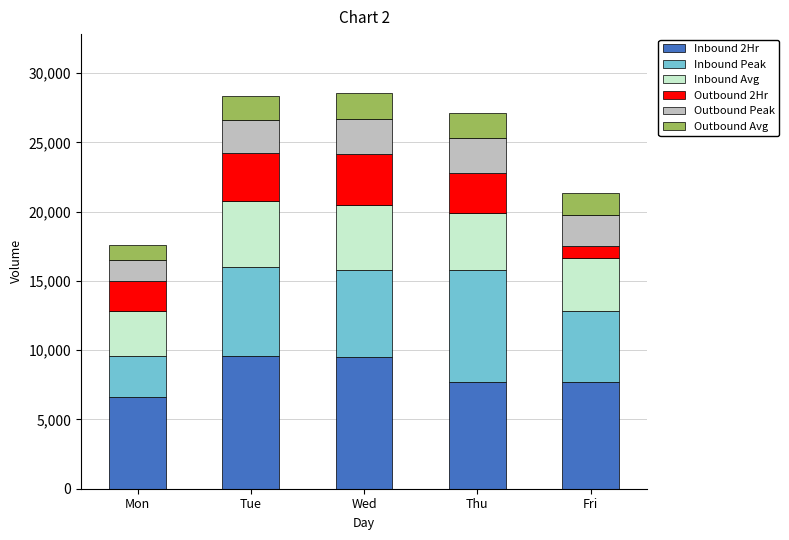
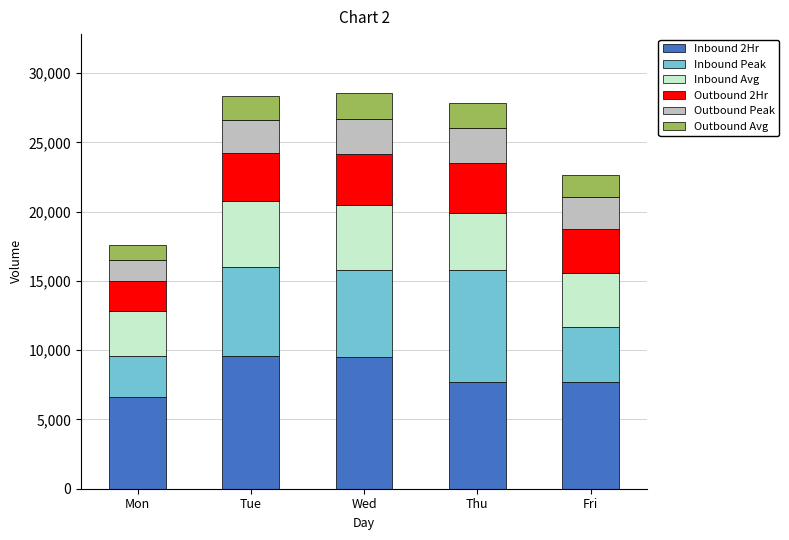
Outbound 2Hr, Thu: 2,800 -> 3,600
Inbound Peak, Fri: 5,100 -> 4,000
Outbound 2Hr, Fri: 800 -> 3,200
